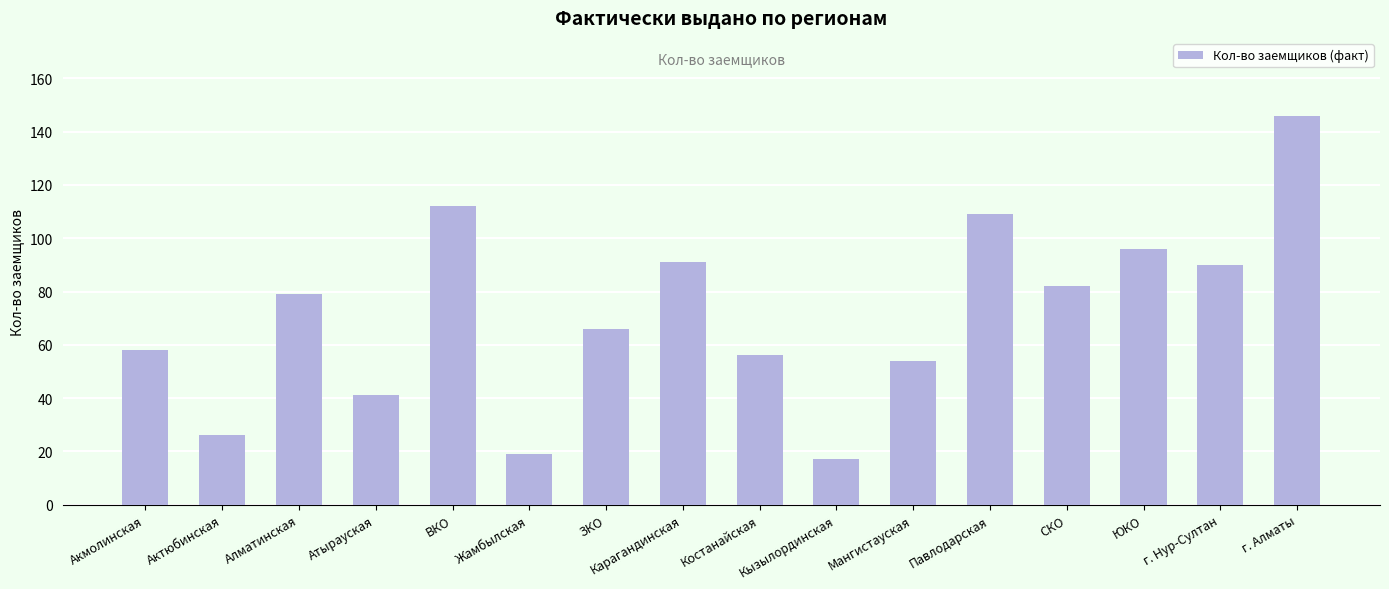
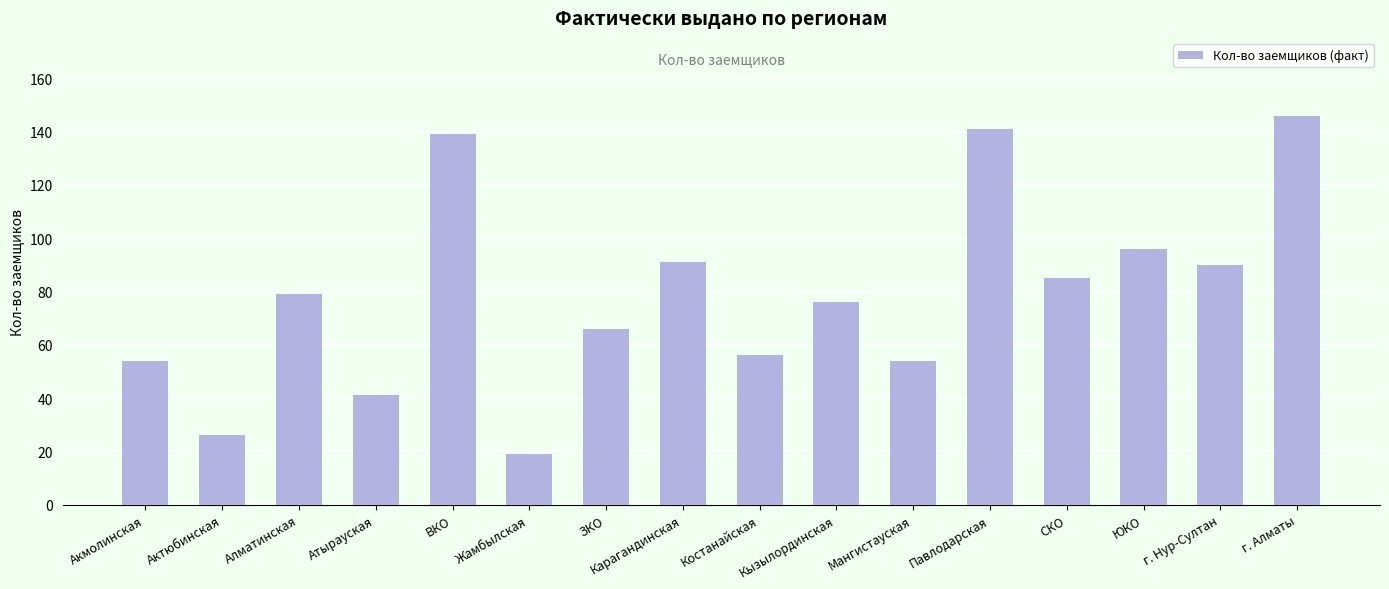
Акмолинская: 58 -> 54
ВКО: 112 -> 139
Кызылординская: 17 -> 76
Павлодарская: 109 -> 141
СКО: 82 -> 85
